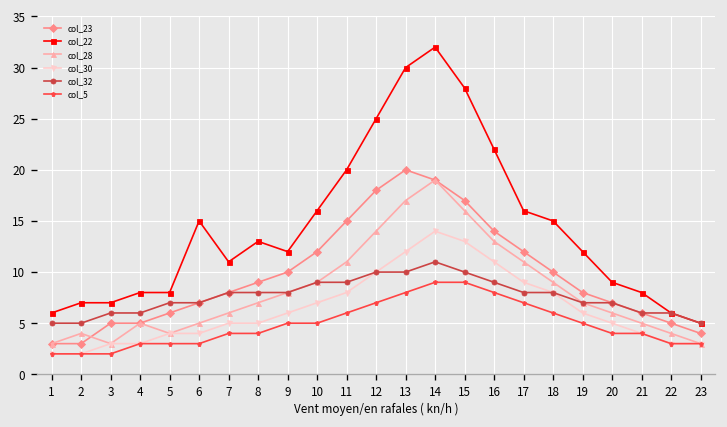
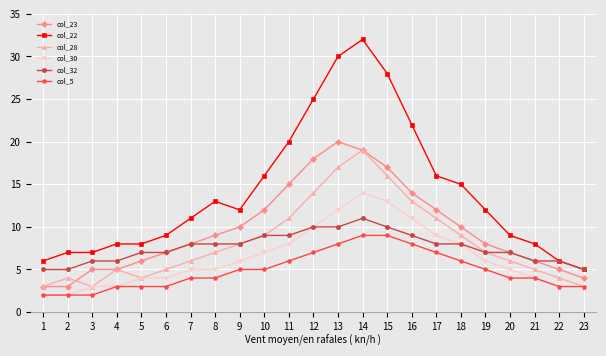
col_22, 6: 15 -> 9
